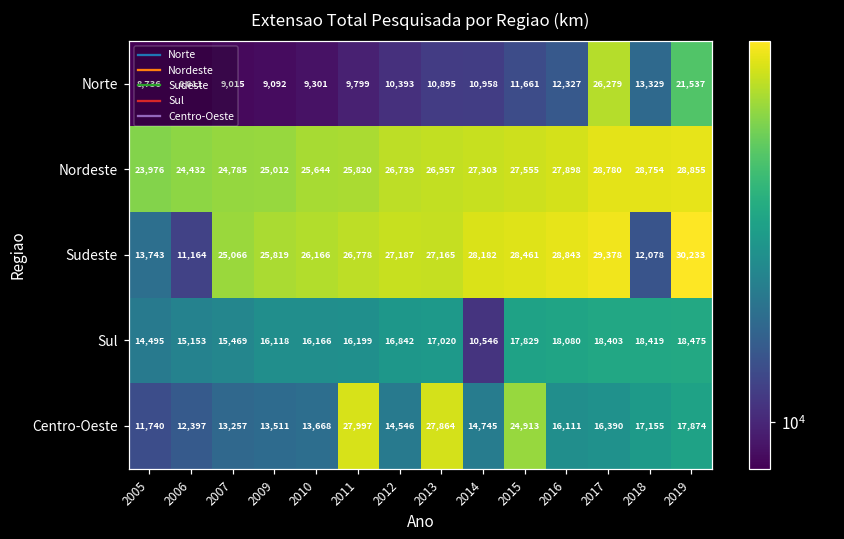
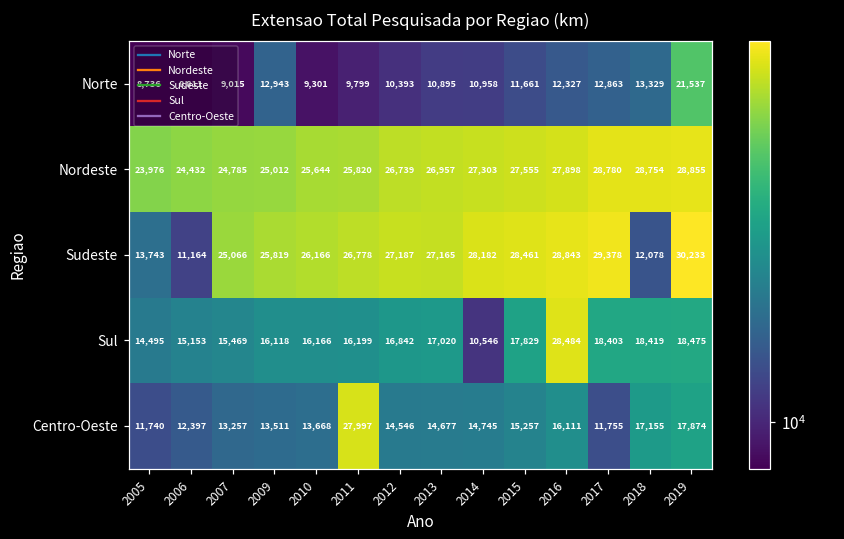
Norte, 2009: 9,092 -> 12,943
Norte, 2017: 26,279 -> 12,863
Sul, 2016: 18,080 -> 28,484
Centro-Oeste, 2013: 27,864 -> 14,677
Centro-Oeste, 2015: 24,913 -> 15,257
Centro-Oeste, 2017: 16,390 -> 11,755
